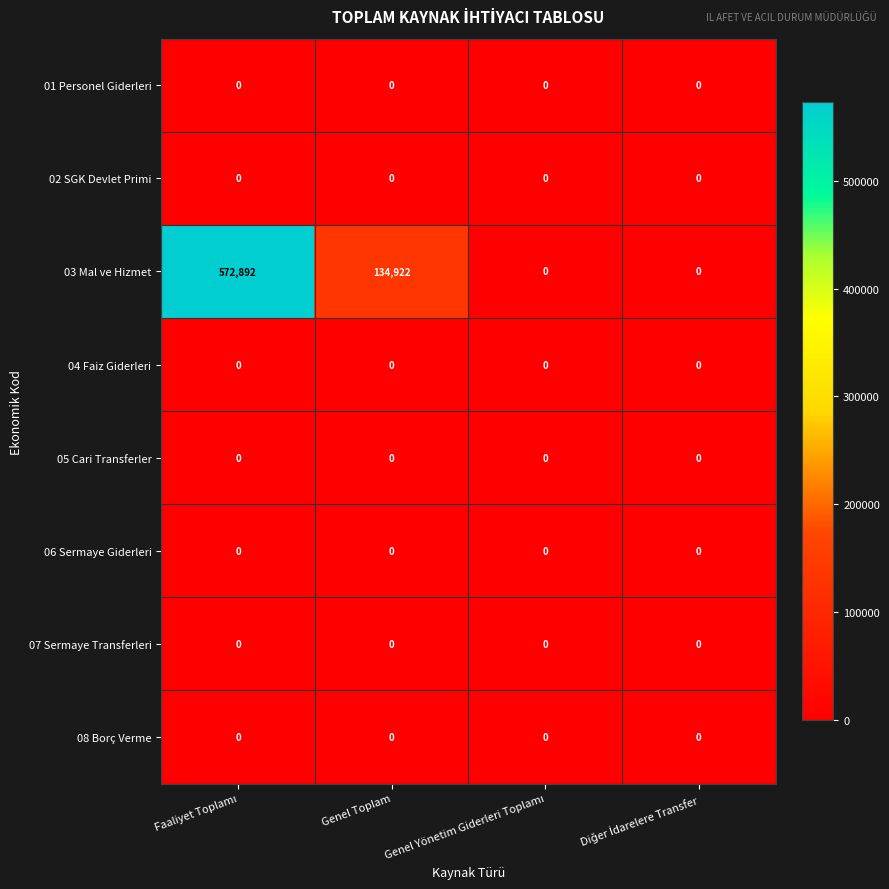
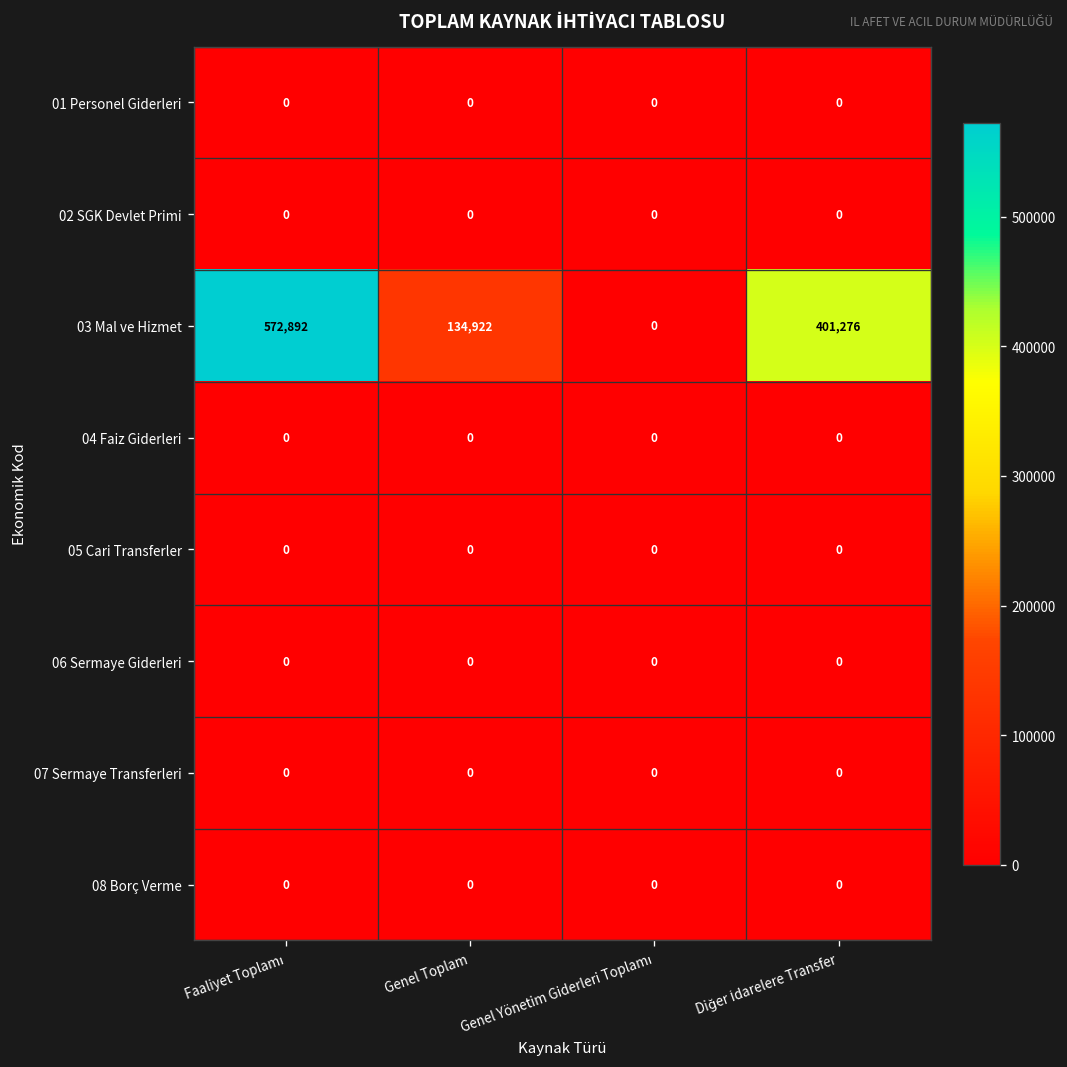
03 Mal ve Hizmet, Diğer İdarelere Transfer: 0 -> 401,276
